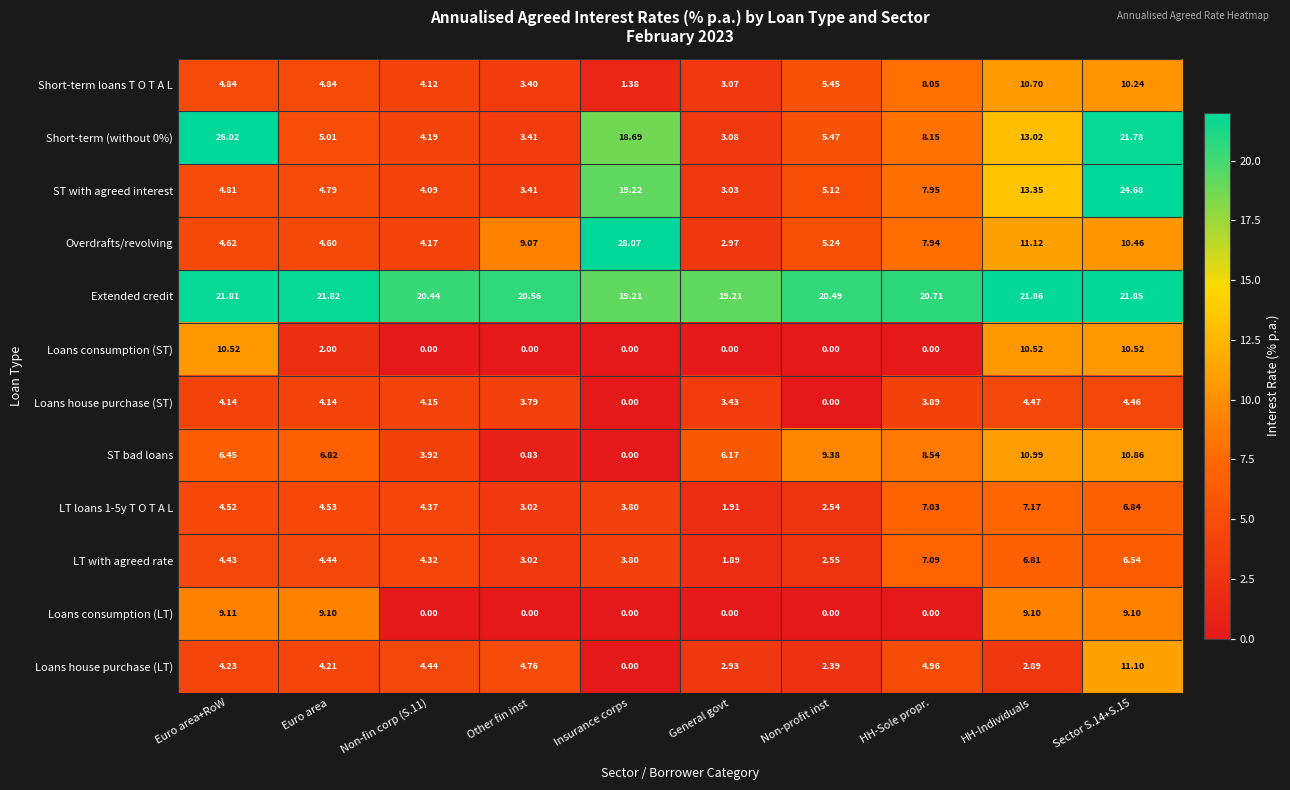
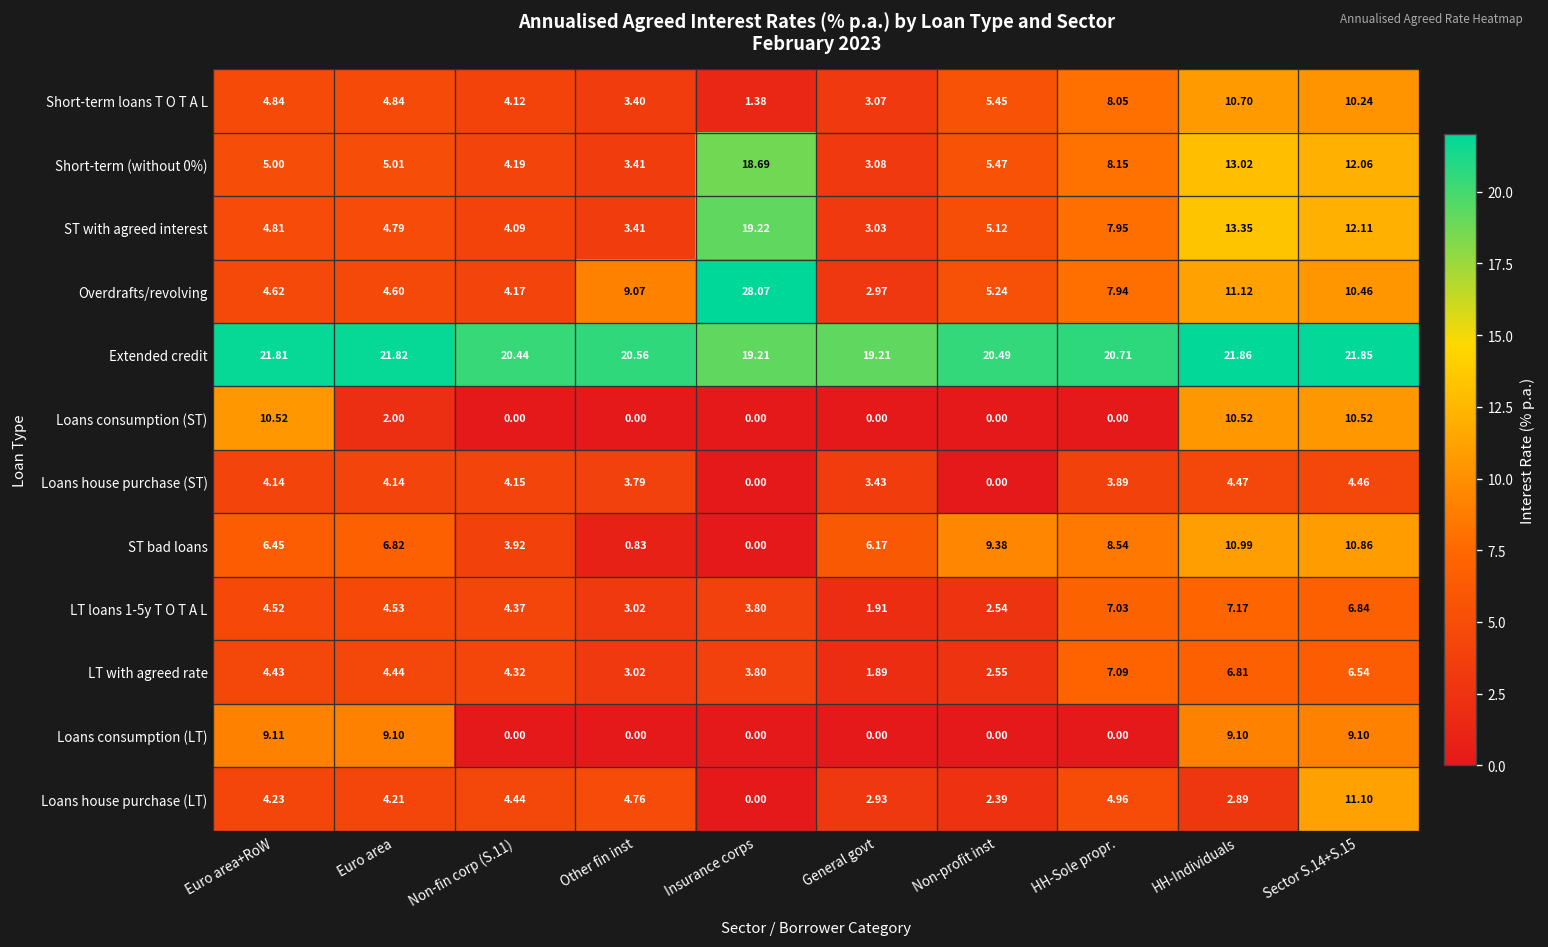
Short-term (without 0%), Euro area+RoW: 26.02 -> 5.00
Short-term (without 0%), Sector S.14+S.15: 21.78 -> 12.06
ST with agreed interest, Sector S.14+S.15: 24.68 -> 12.11
